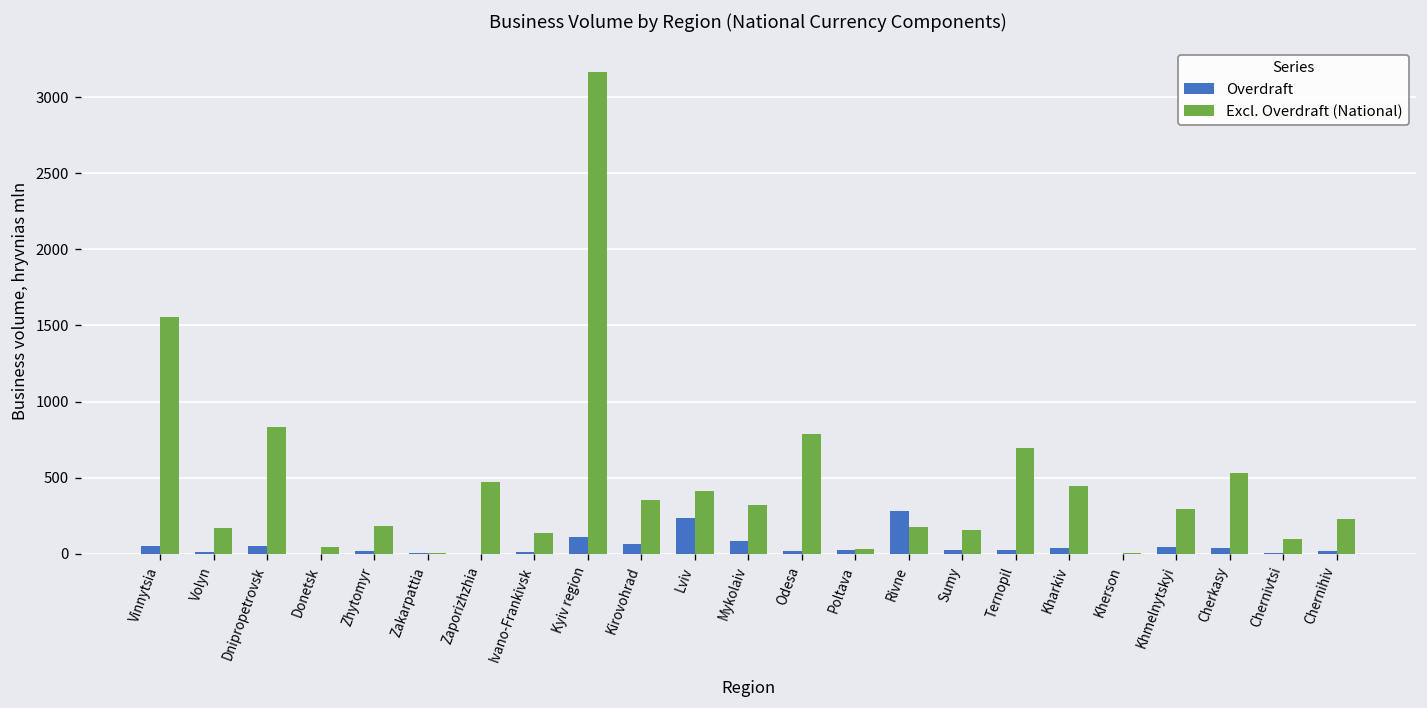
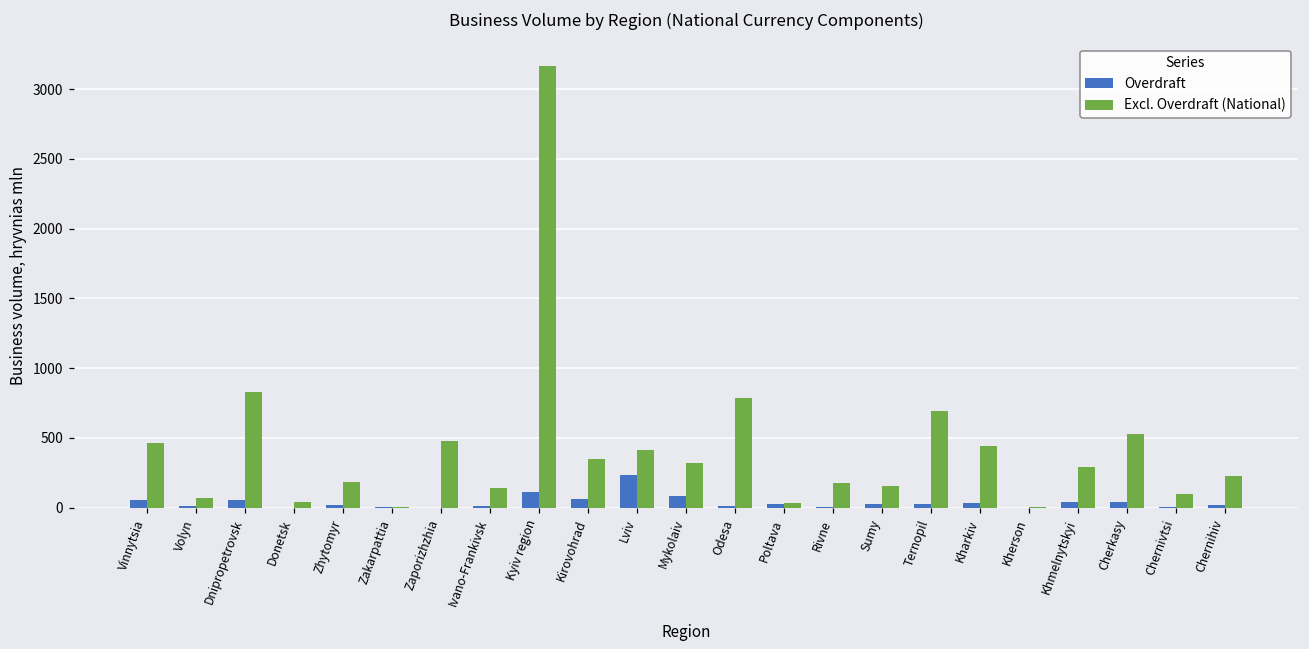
Excl. Overdraft (National), Vinnytsia: 1550 -> 460
Excl. Overdraft (National), Volyn: 170 -> 70
Overdraft, Rivne: 280 -> 0
